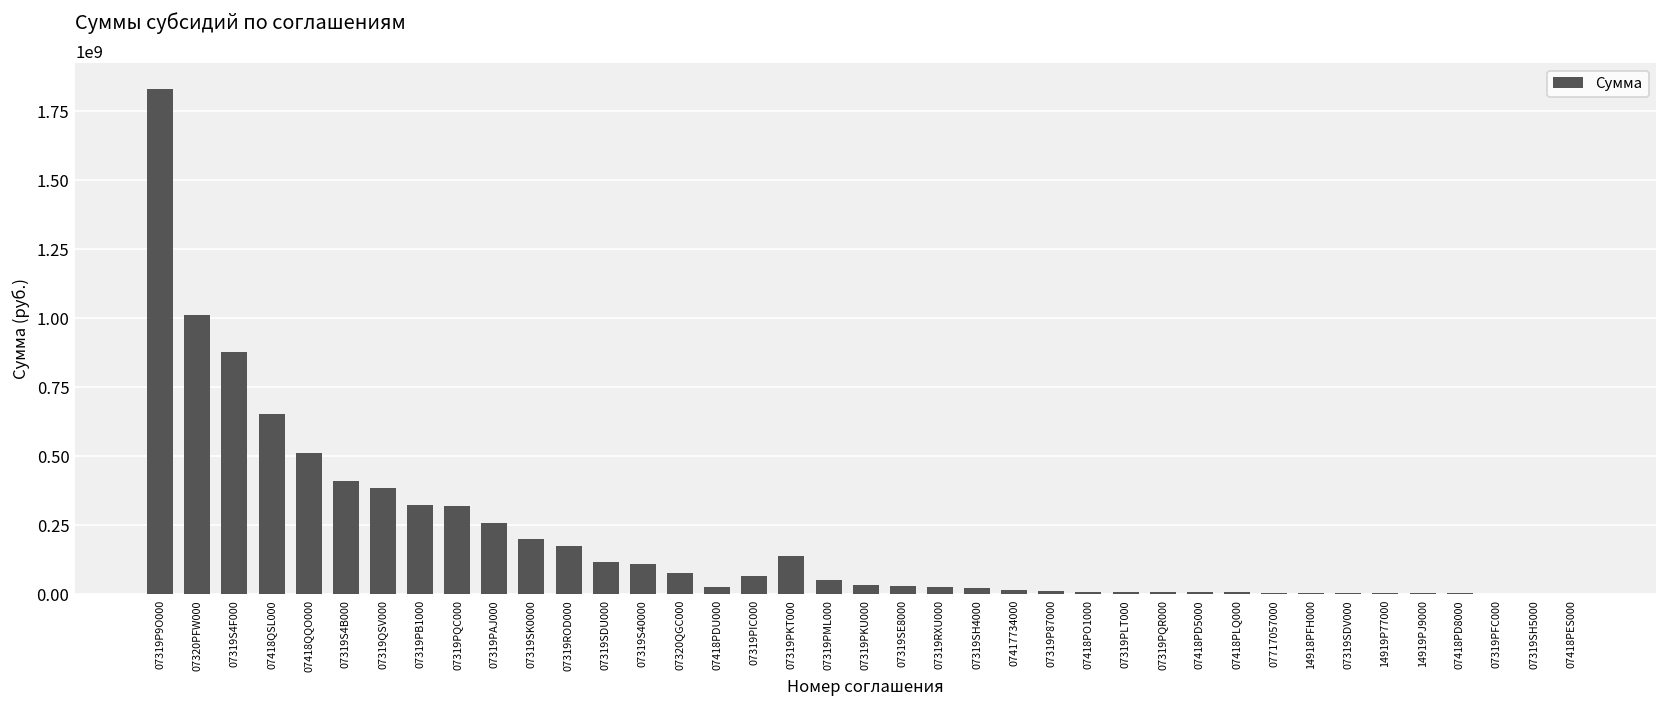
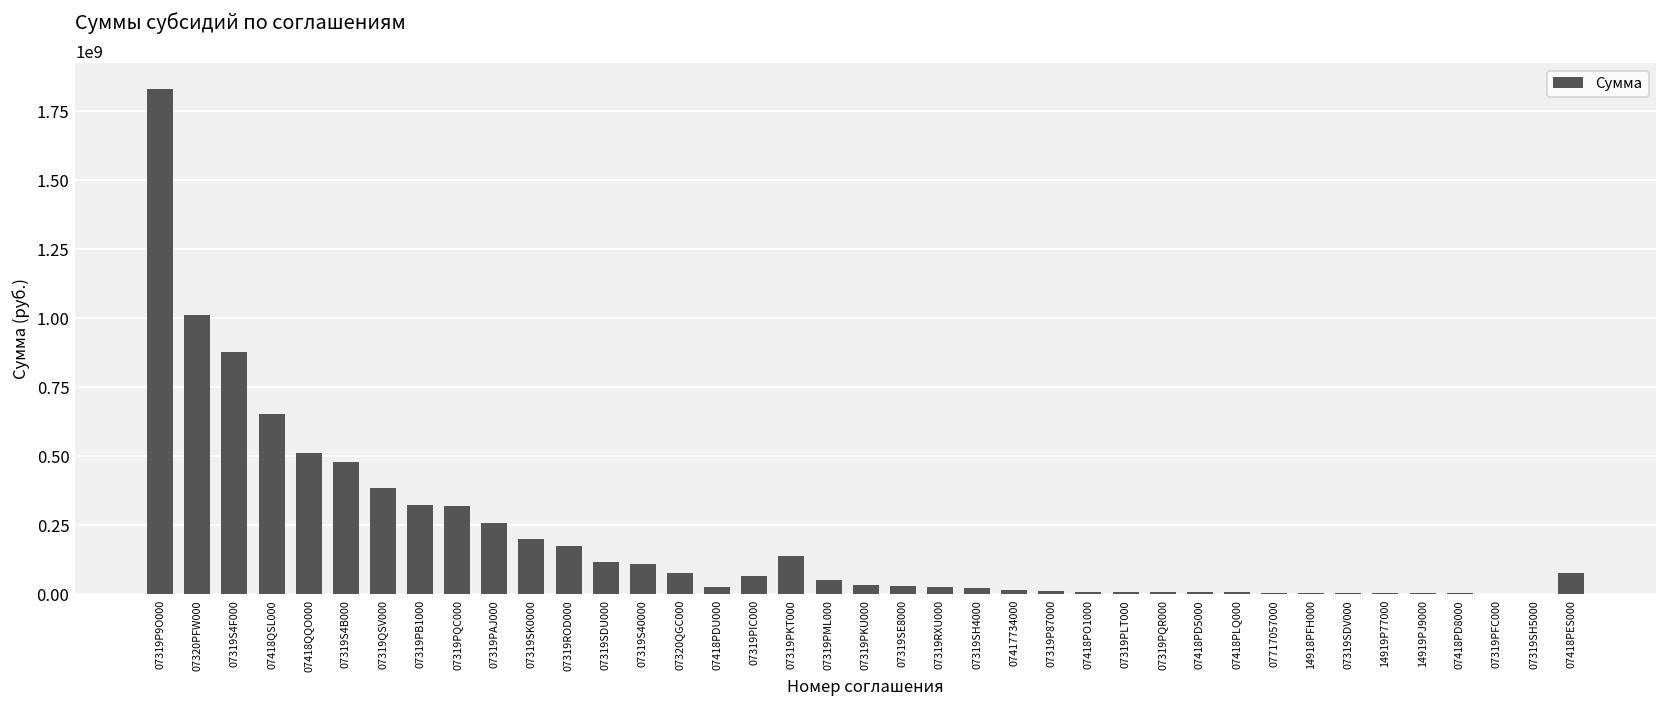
07319S4B000: 410000000 -> 480000000
07418PES000: 0 -> 80000000
